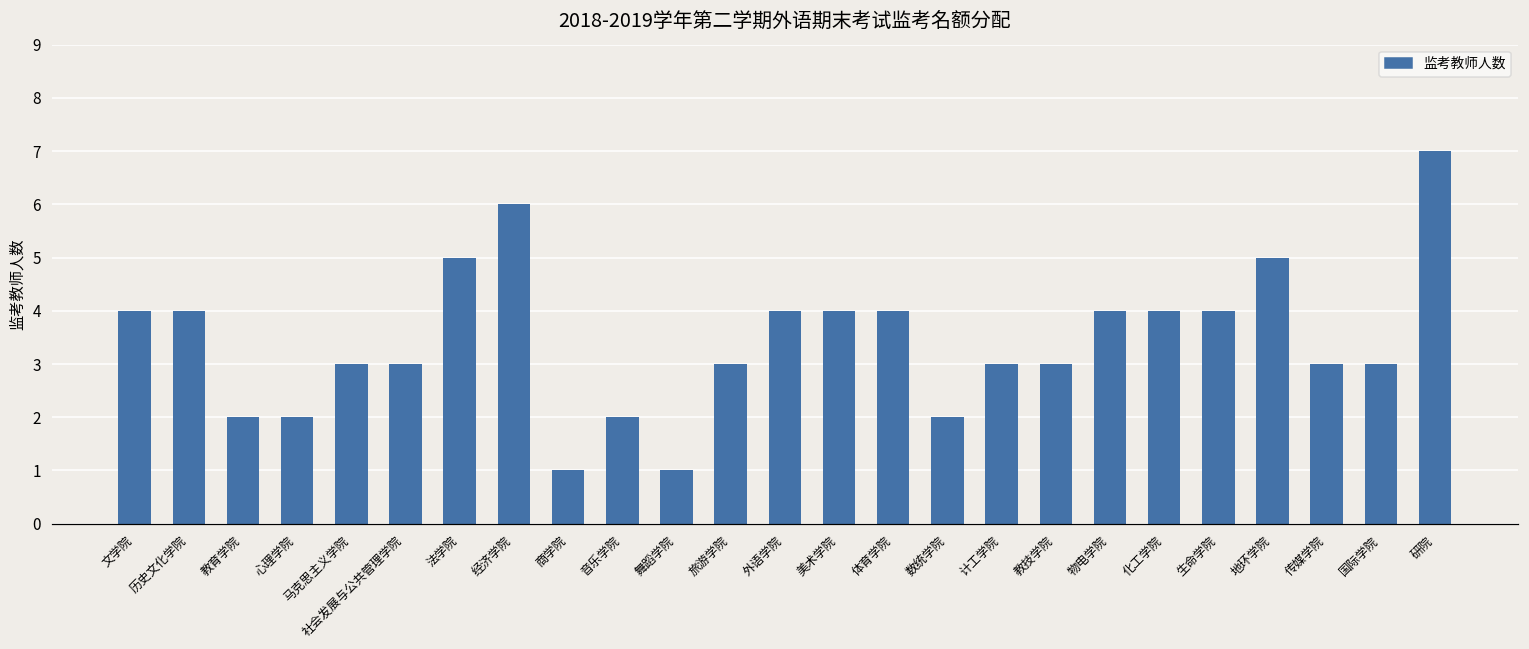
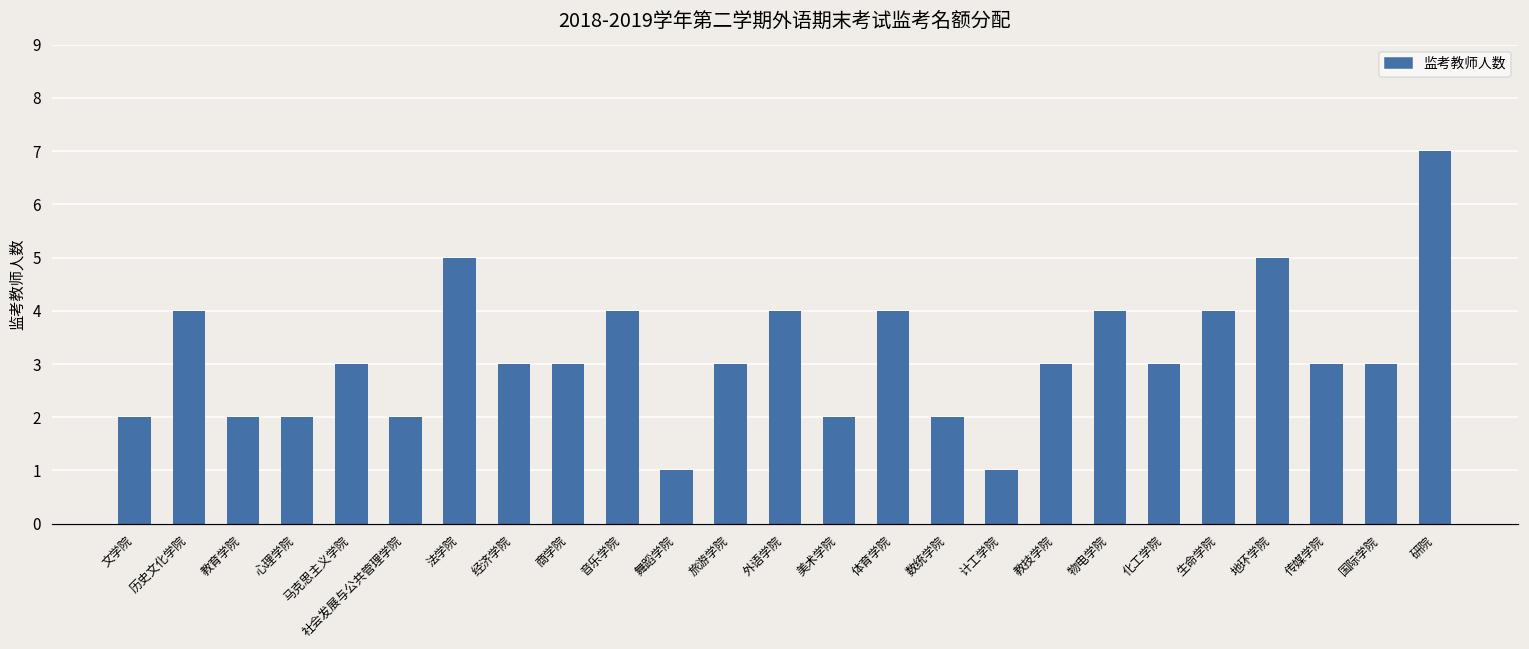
文学院: 4 -> 2
社会发展与公共管理学院: 3 -> 2
经济学院: 6 -> 3
商学院: 1 -> 3
音乐学院: 2 -> 4
美术学院: 4 -> 2
计工学院: 3 -> 1
化工学院: 4 -> 3
